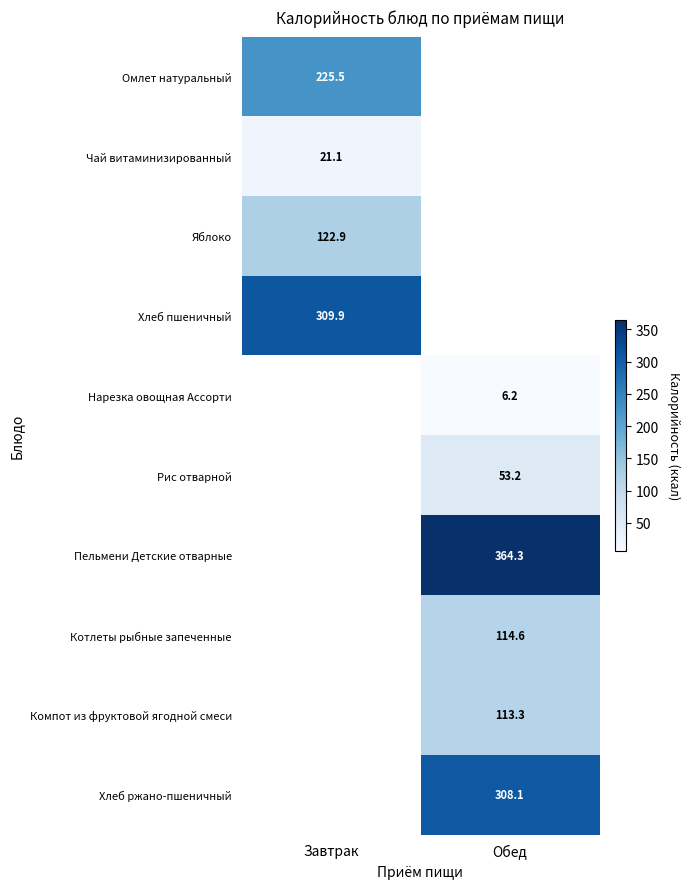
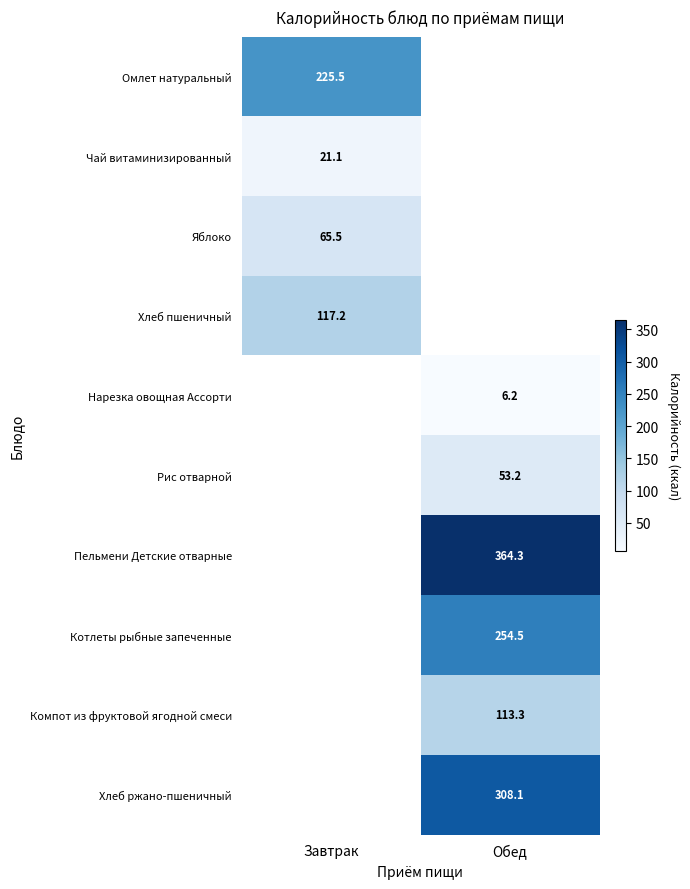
Яблоко, Завтрак: 122.9 -> 65.5
Хлеб пшеничный, Завтрак: 309.9 -> 117.2
Котлеты рыбные запеченные, Обед: 114.6 -> 254.5
